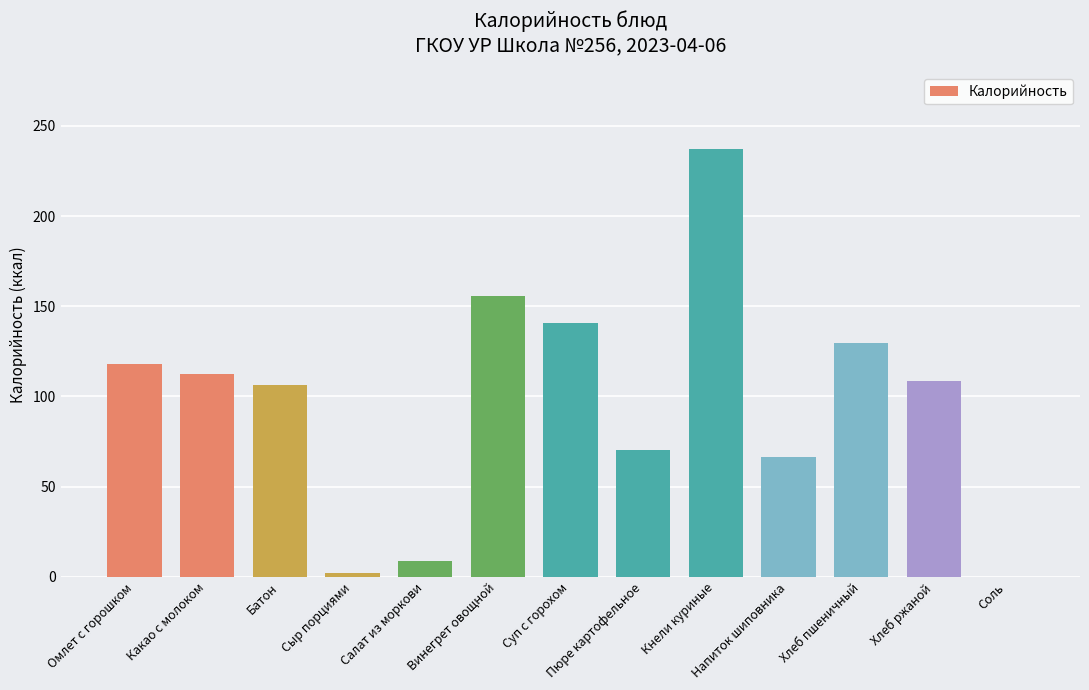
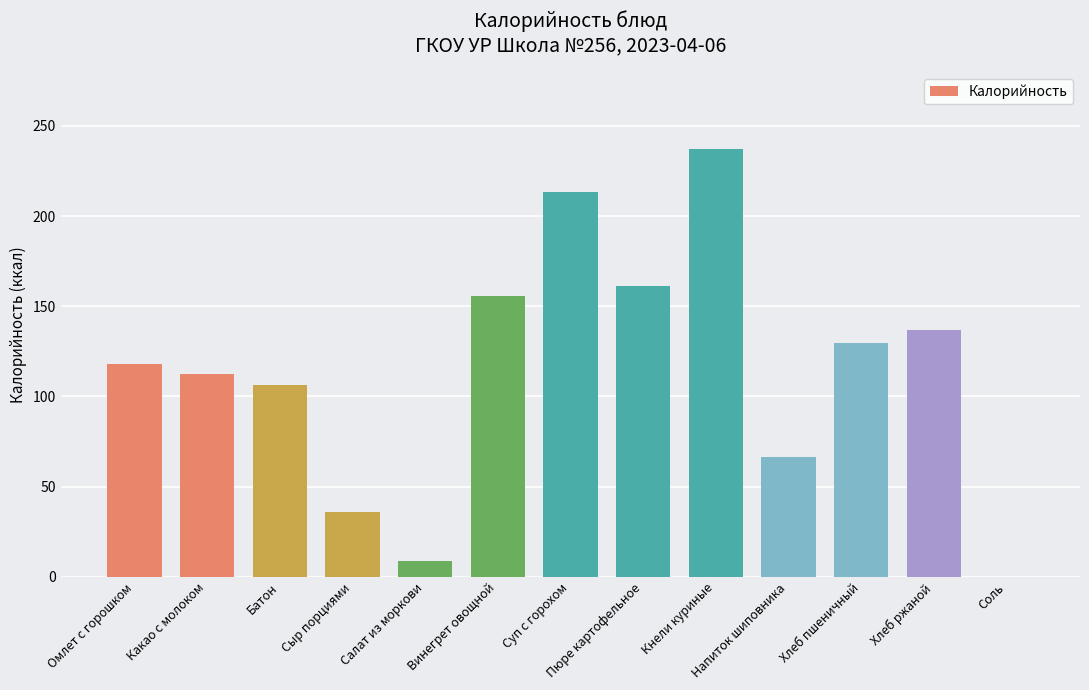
Сыр порциями: 2 -> 36
Суп с горохом: 141 -> 213
Пюре картофельное: 71 -> 161
Хлеб ржаной: 109 -> 137
